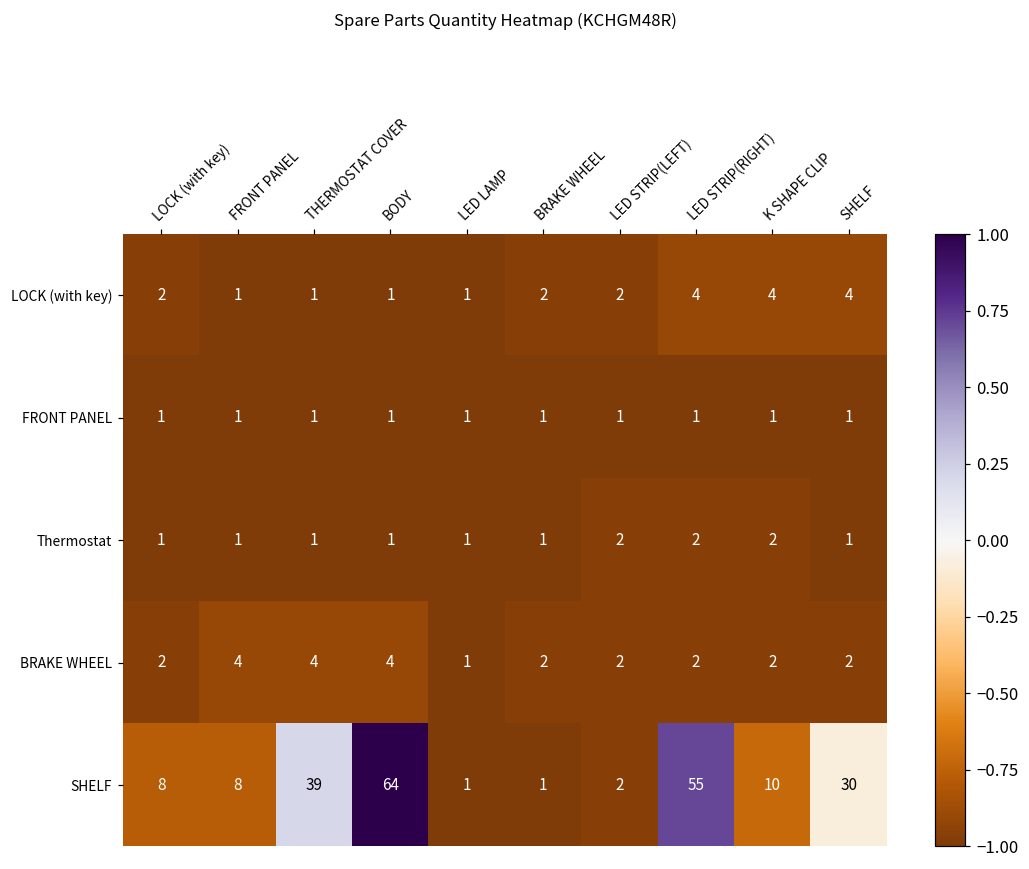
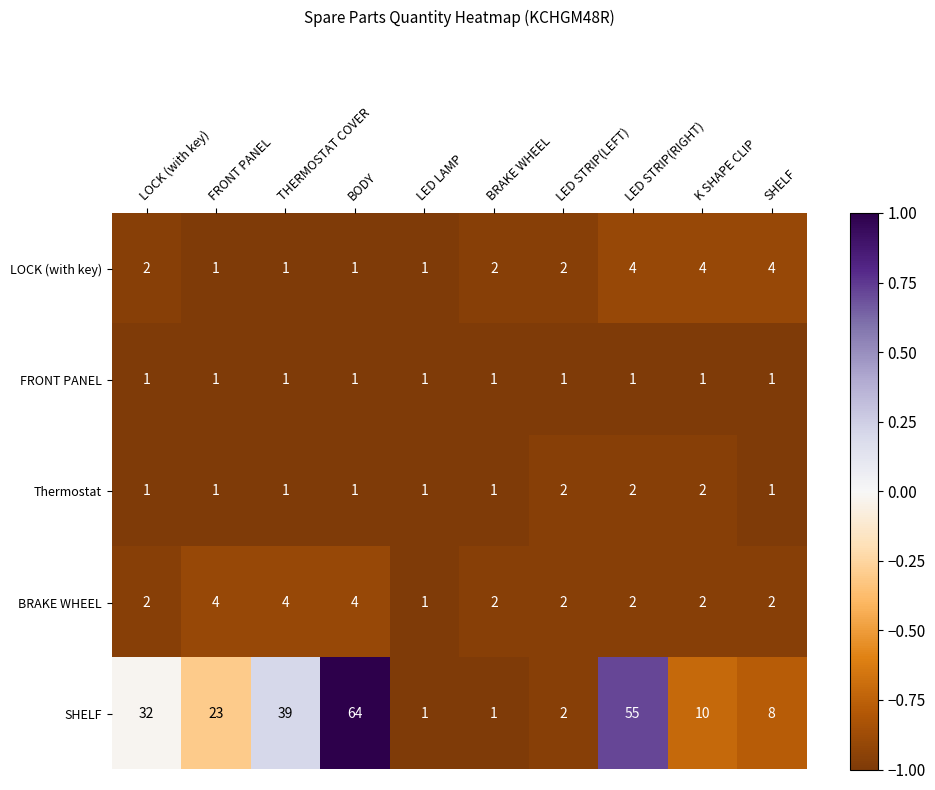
SHELF, LOCK (with key): 8 -> 32
SHELF, FRONT PANEL: 8 -> 23
SHELF, SHELF: 30 -> 8
